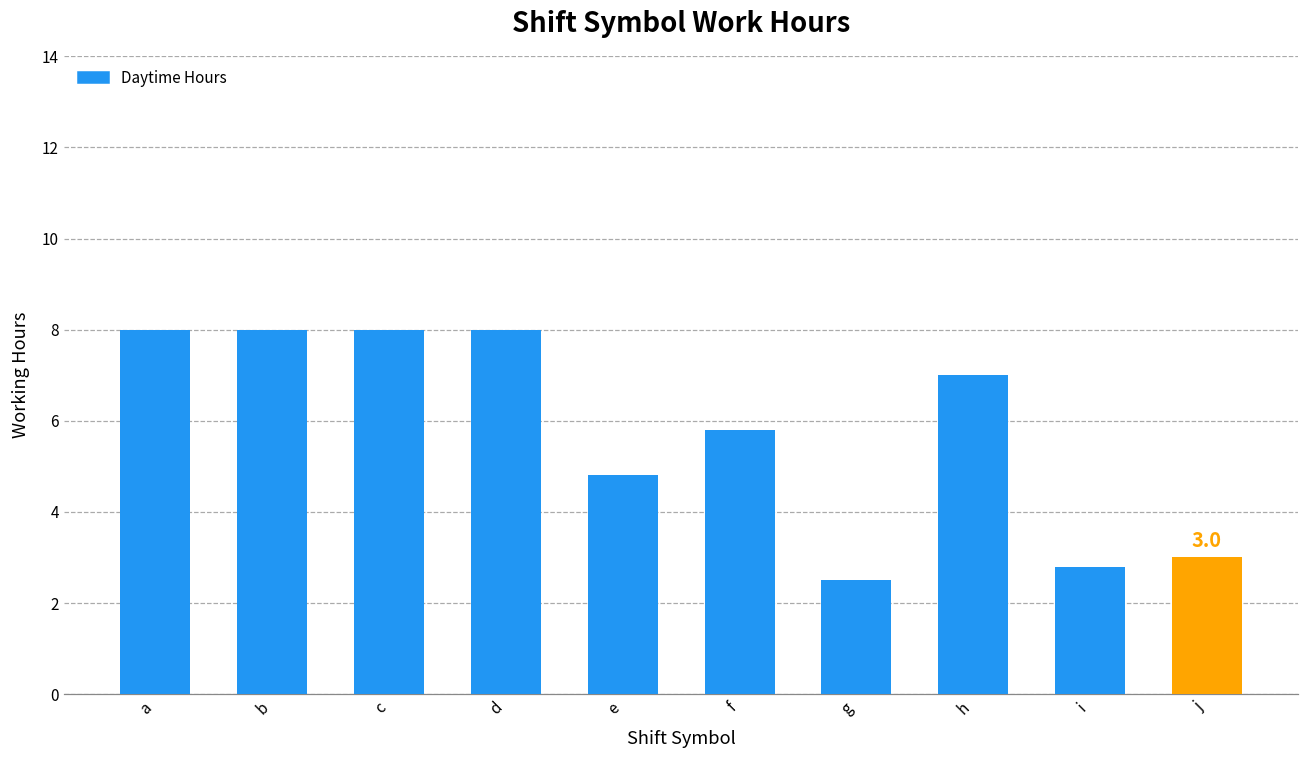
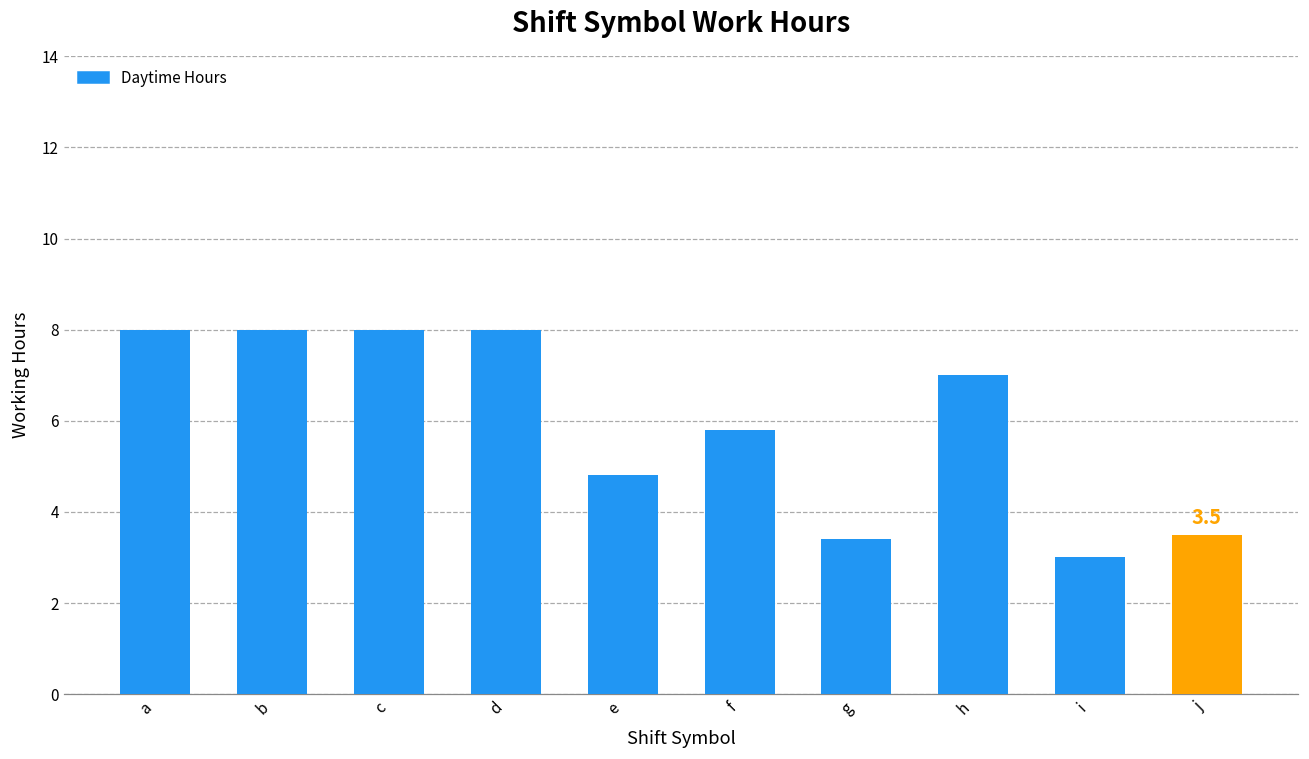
g: 2.5 -> 3.4
i: 2.8 -> 3.0
j: 3.0 -> 3.5
